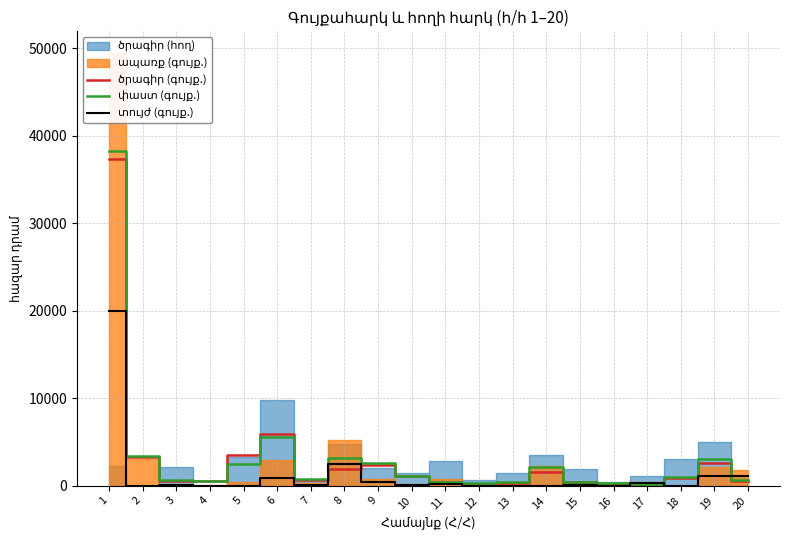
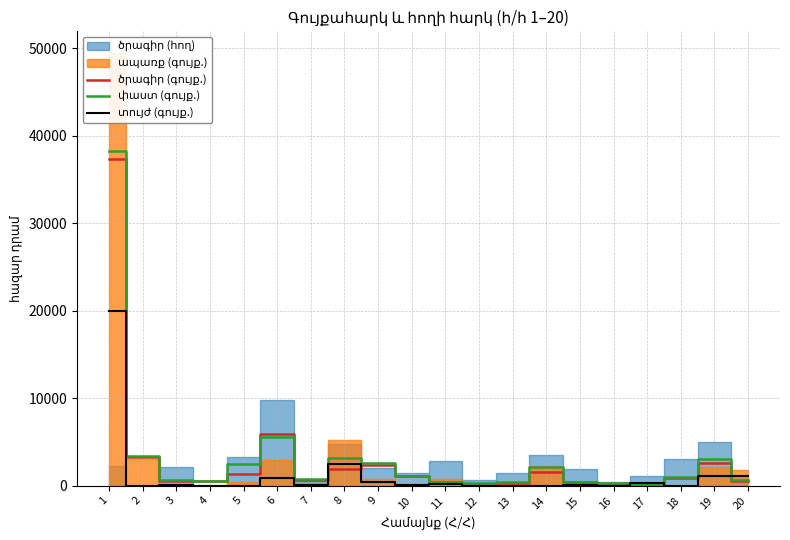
ծրագիր (գույք.), 5: 3000 -> 1000
